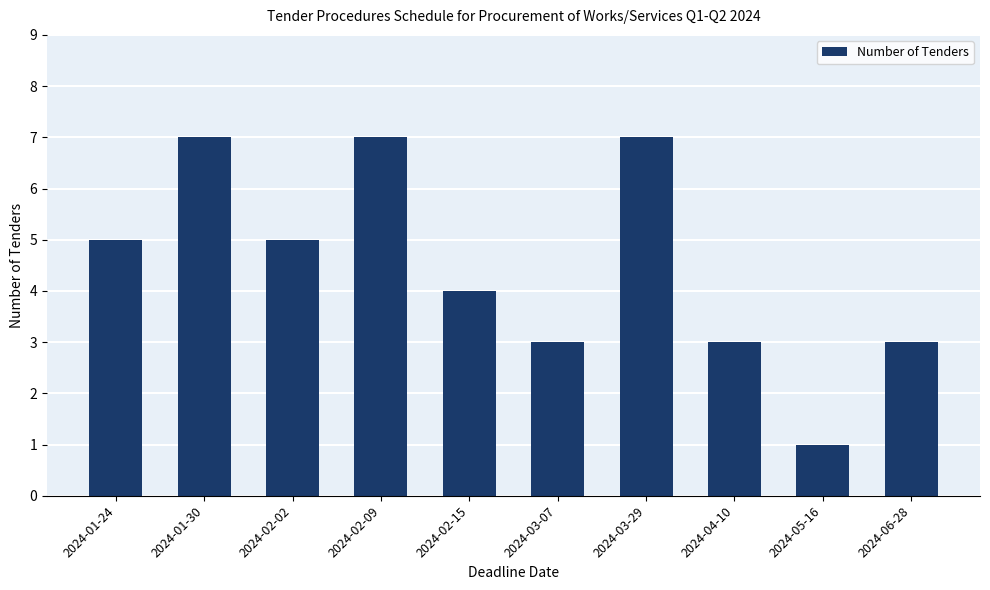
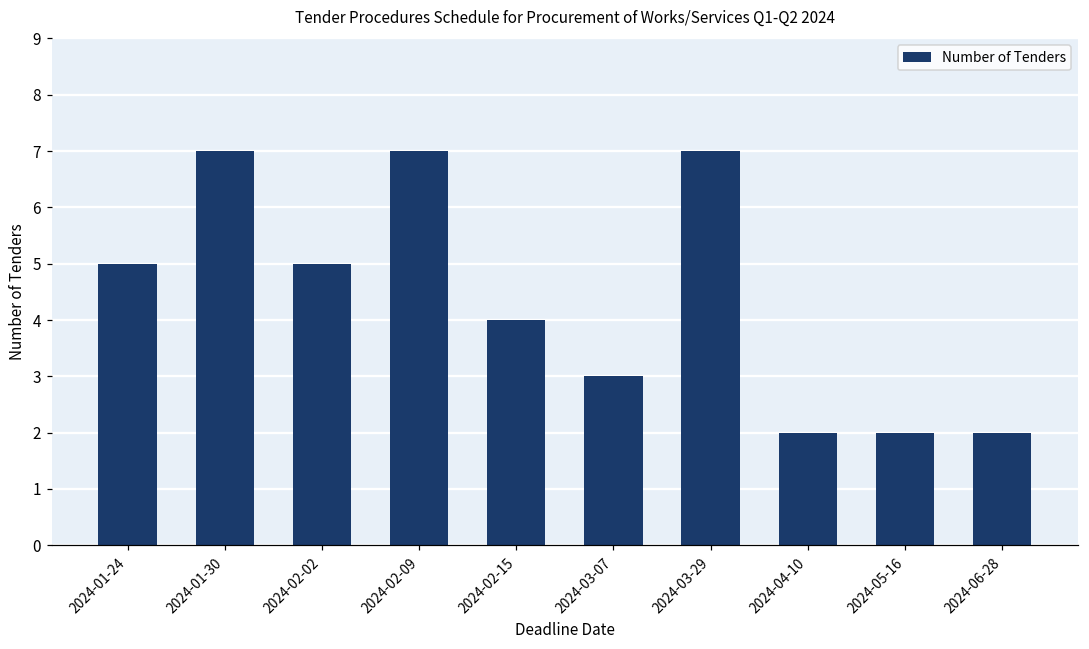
2024-04-10: 3 -> 2
2024-05-16: 1 -> 2
2024-06-28: 3 -> 2
